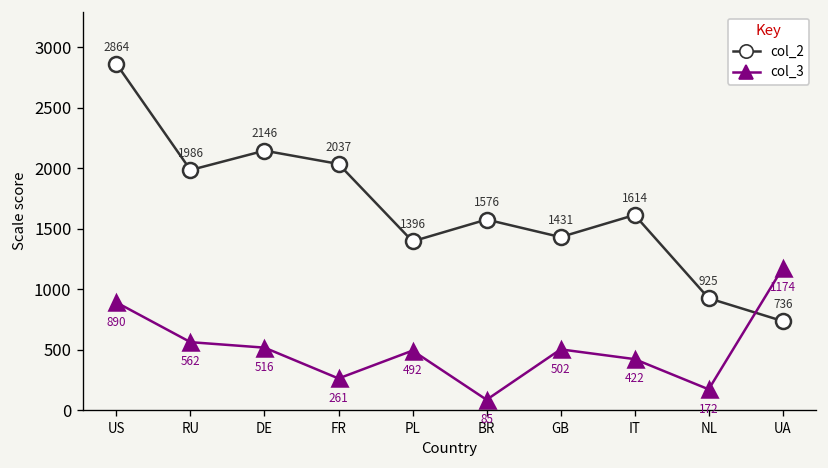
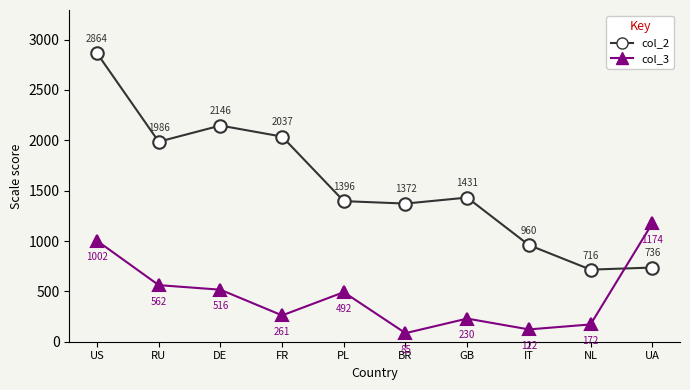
col_3, US: 890 -> 1002
col_2, BR: 1576 -> 1372
col_3, GB: 502 -> 230
col_2, IT: 1614 -> 960
col_3, IT: 422 -> 122
col_2, NL: 925 -> 716
